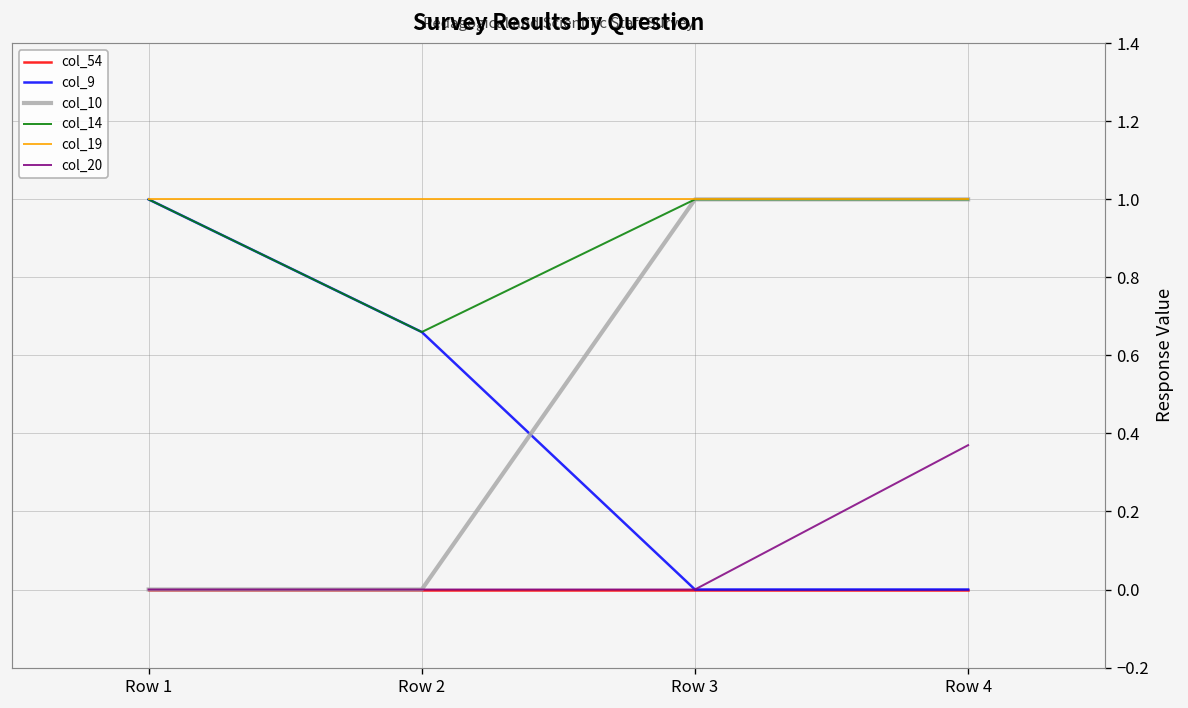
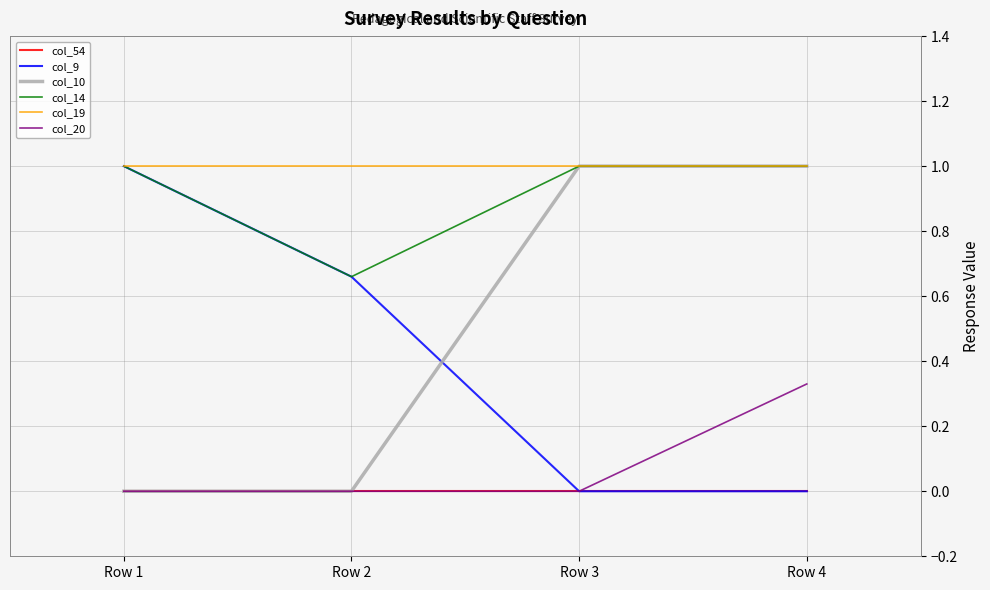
col_20, Row 4: 0.37 -> 0.33
